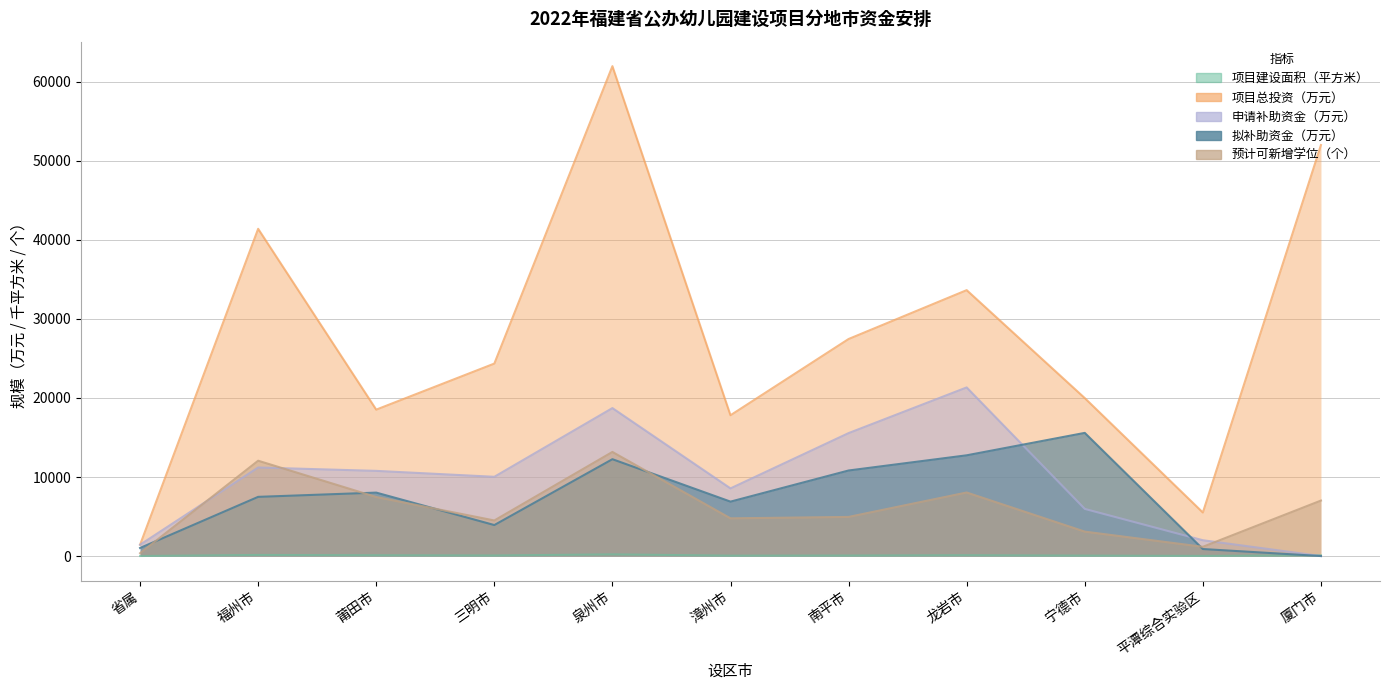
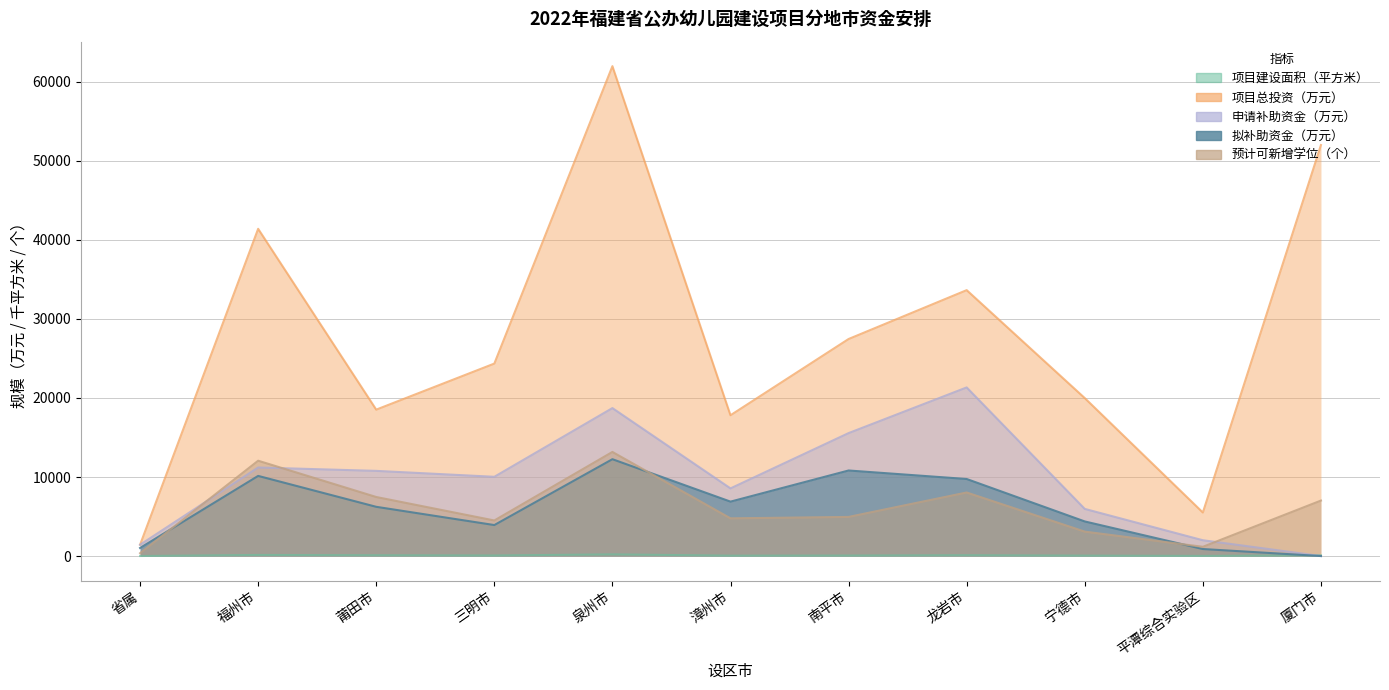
拟补助资金（万元）, 福州市: 7000 -> 10000
拟补助资金（万元）, 莆田市: 8000 -> 6000
拟补助资金（万元）, 龙岩市: 13000 -> 10000
拟补助资金（万元）, 宁德市: 16000 -> 4000
